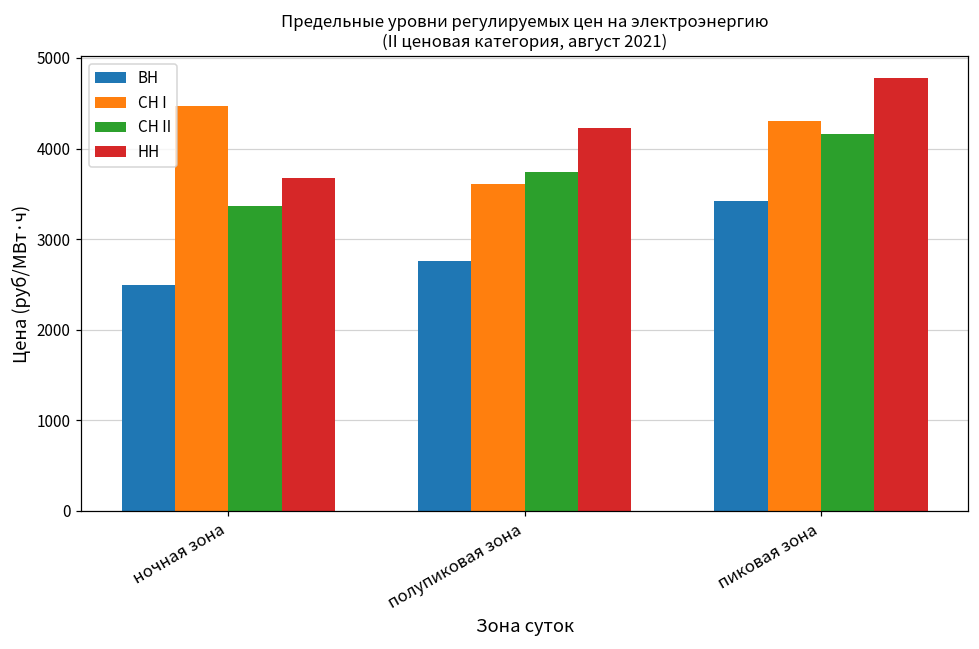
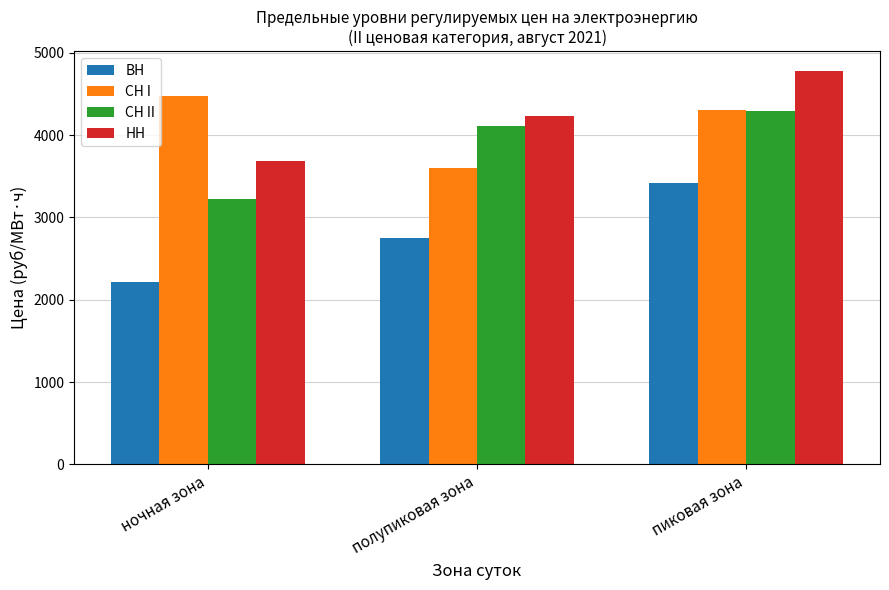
ВН, ночная зона: 2500 -> 2200
СН II, ночная зона: 3400 -> 3200
СН II, полупиковая зона: 3700 -> 4100
СН II, пиковая зона: 4200 -> 4300
